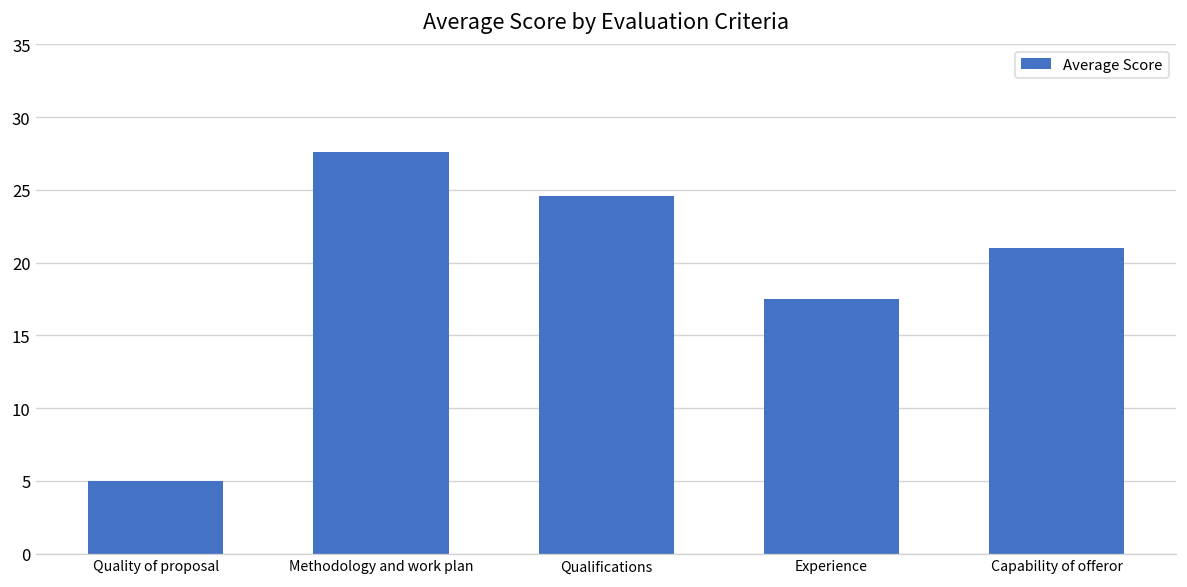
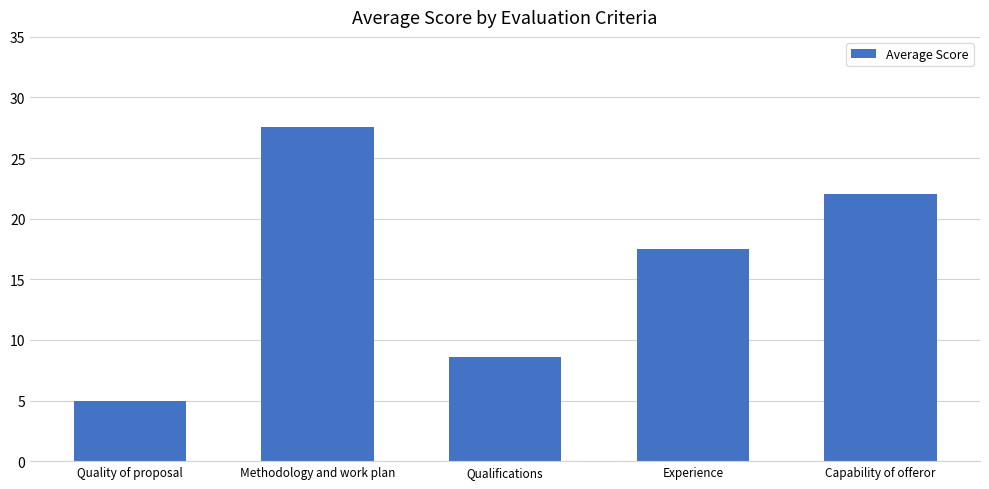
Qualifications: 24.6 -> 8.6
Capability of offeror: 21 -> 22
